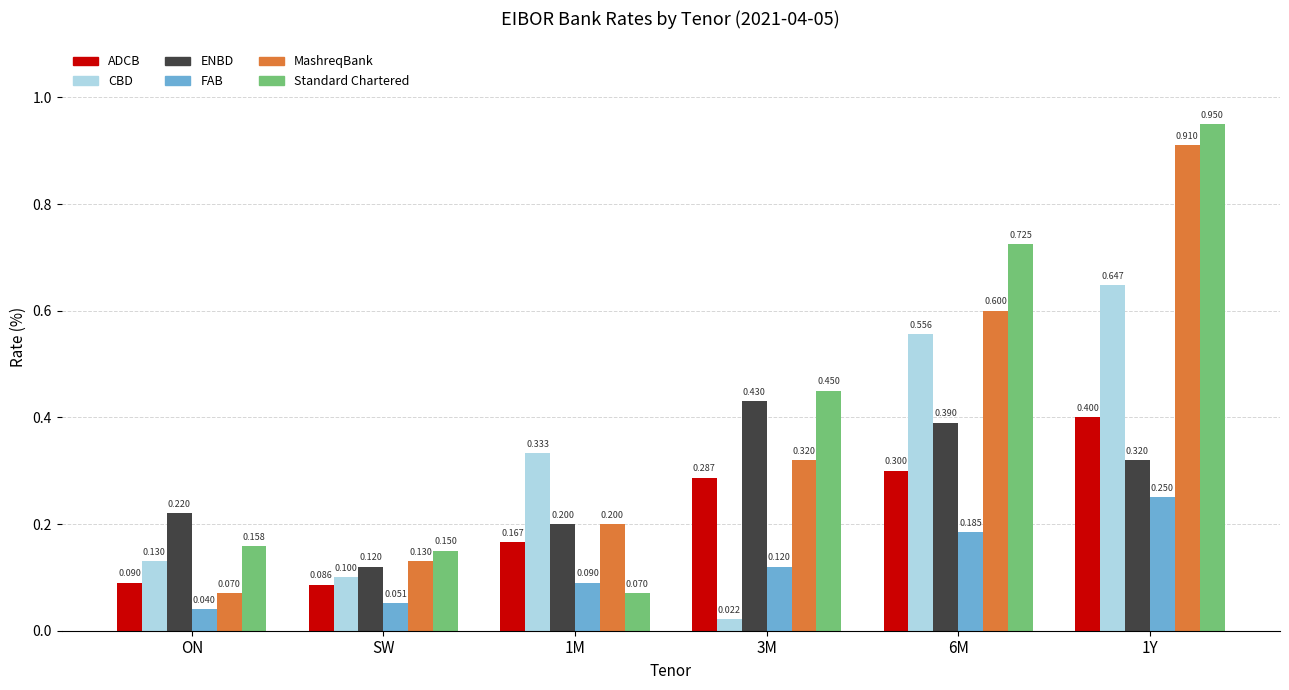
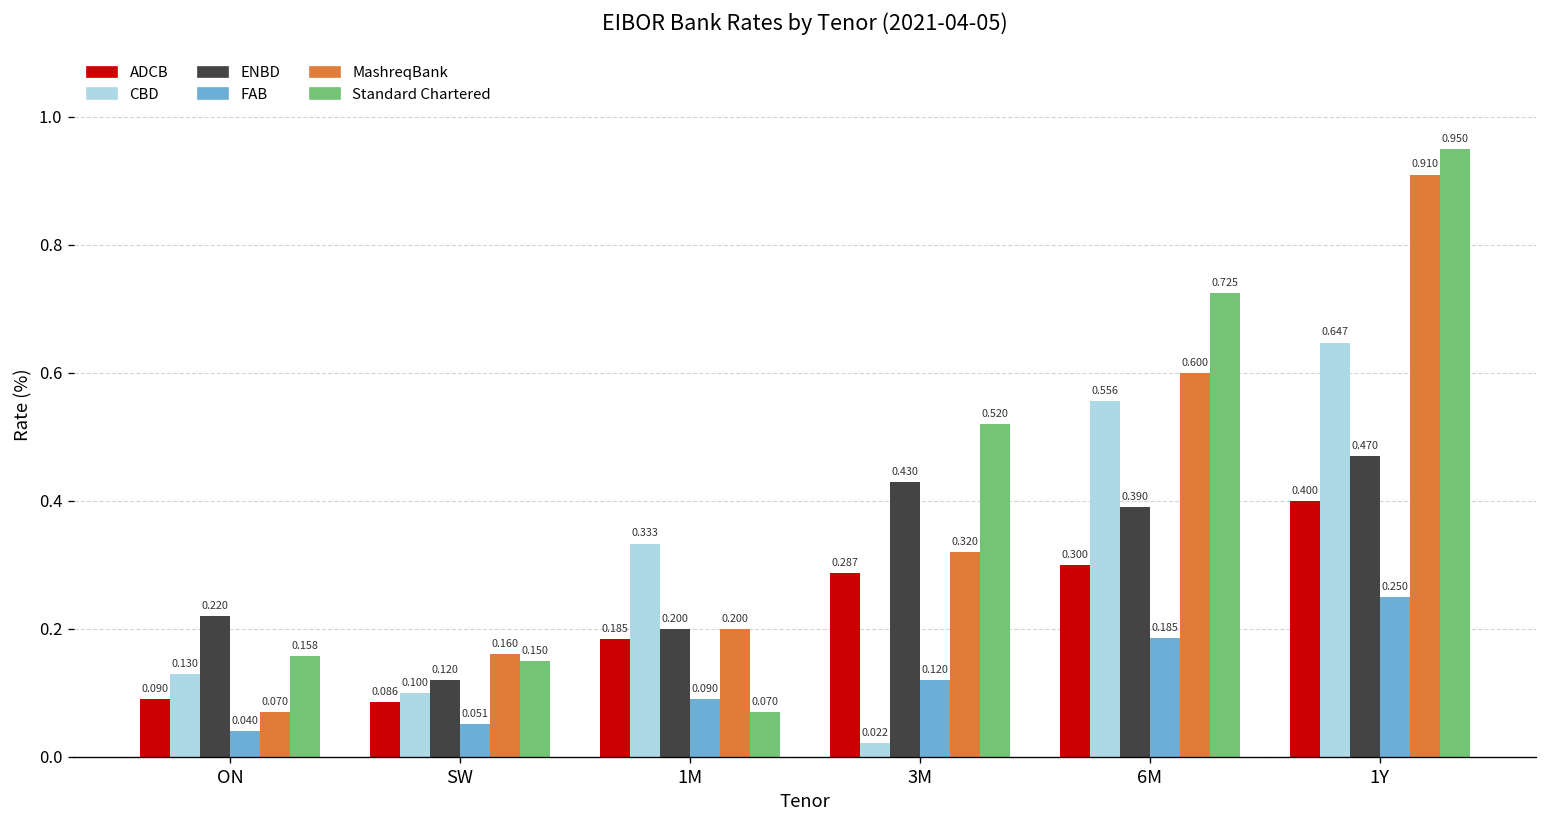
MashreqBank, SW: 0.130 -> 0.160
ADCB, 1M: 0.167 -> 0.185
Standard Chartered, 3M: 0.450 -> 0.520
ENBD, 1Y: 0.320 -> 0.470
